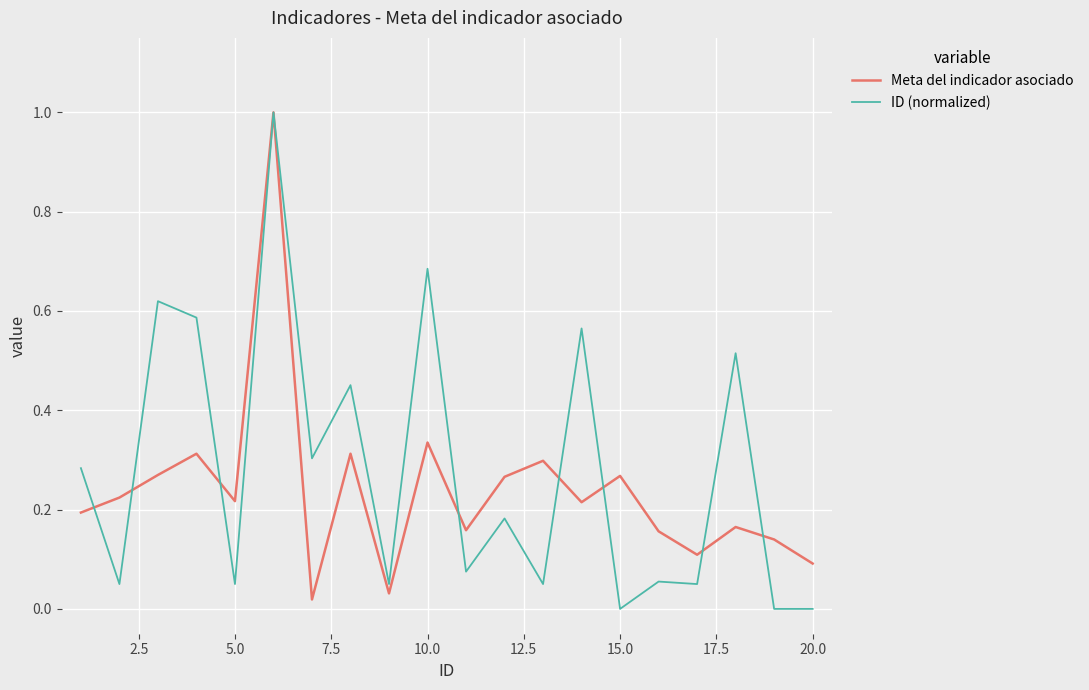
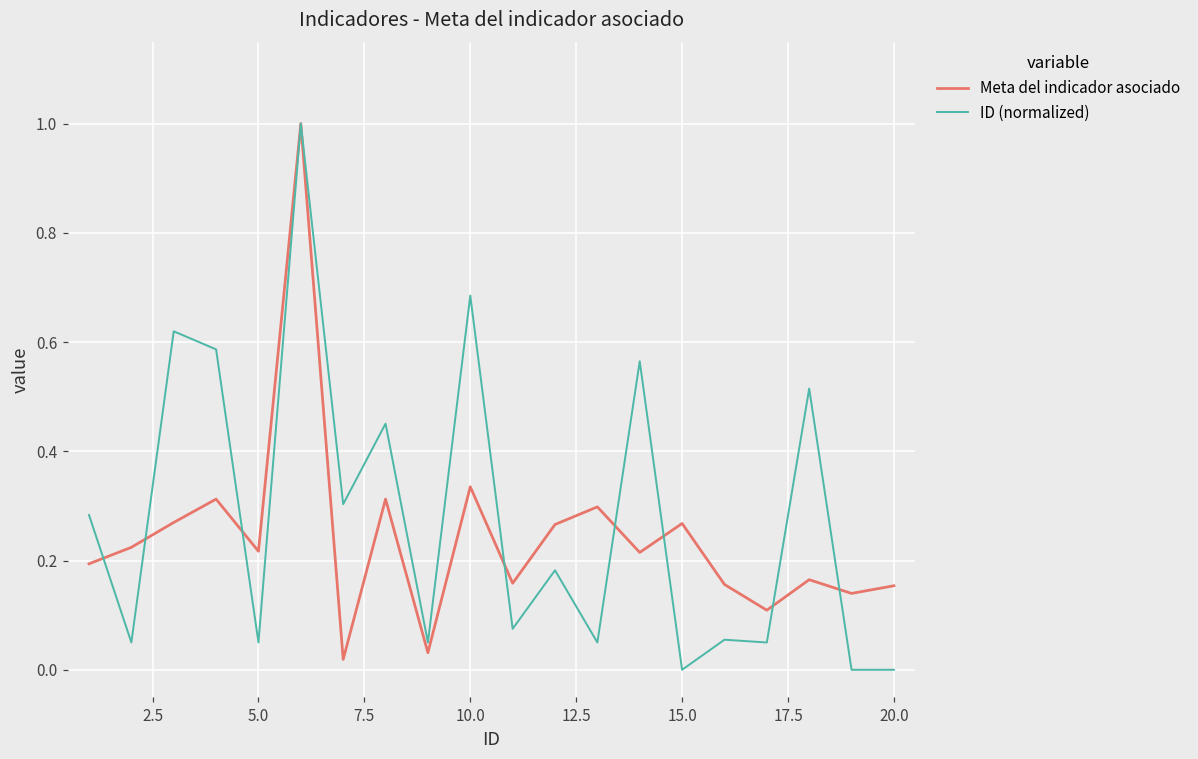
Meta del indicador asociado, 20.0: 0.09 -> 0.15
